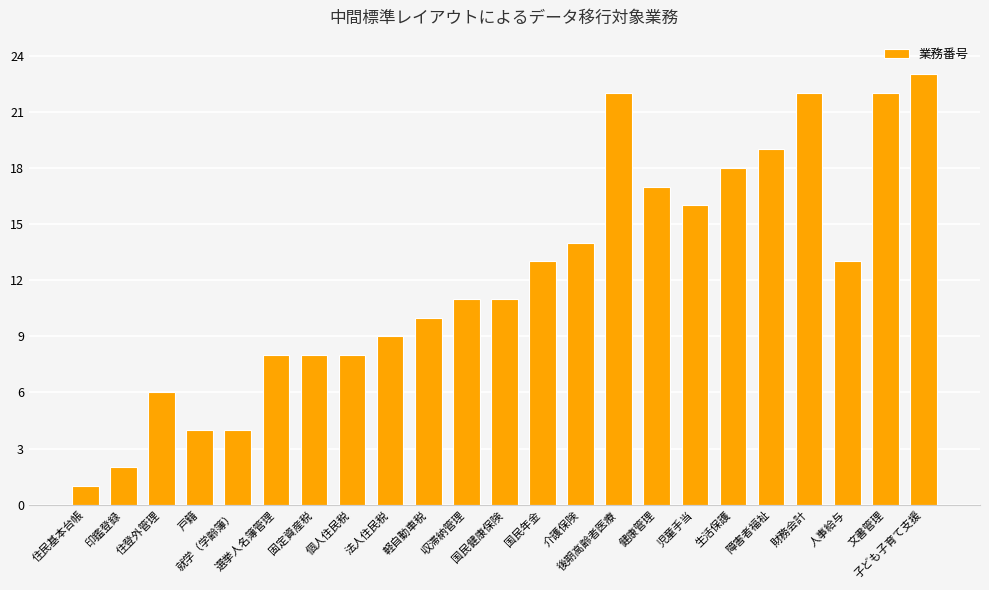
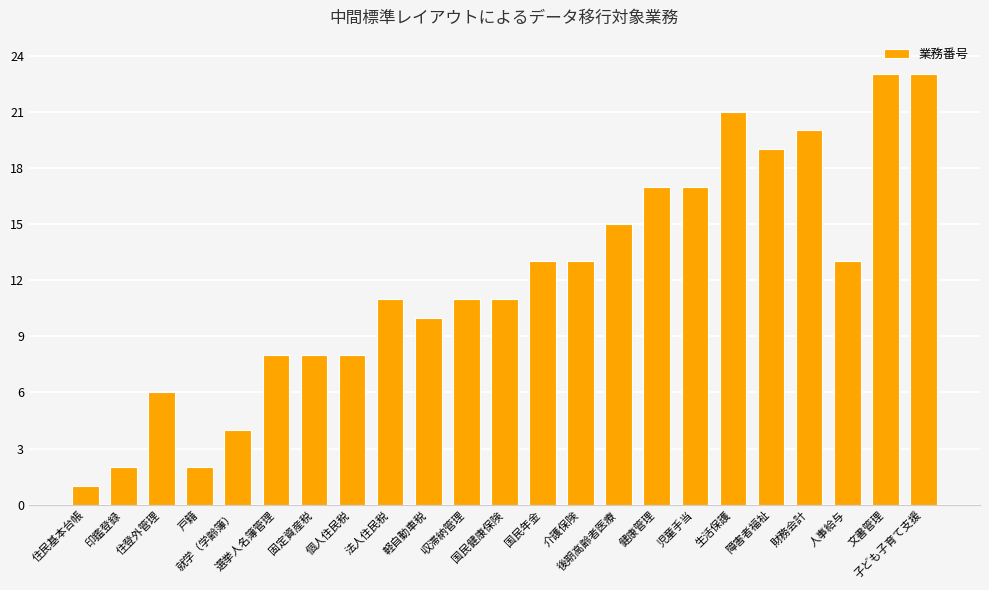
戸籍: 4 -> 2
法人住民税: 9 -> 11
介護保険: 14 -> 13
後期高齢者医療: 22 -> 15
児童手当: 16 -> 17
生活保護: 18 -> 21
財務会計: 22 -> 20
文書管理: 22 -> 23
